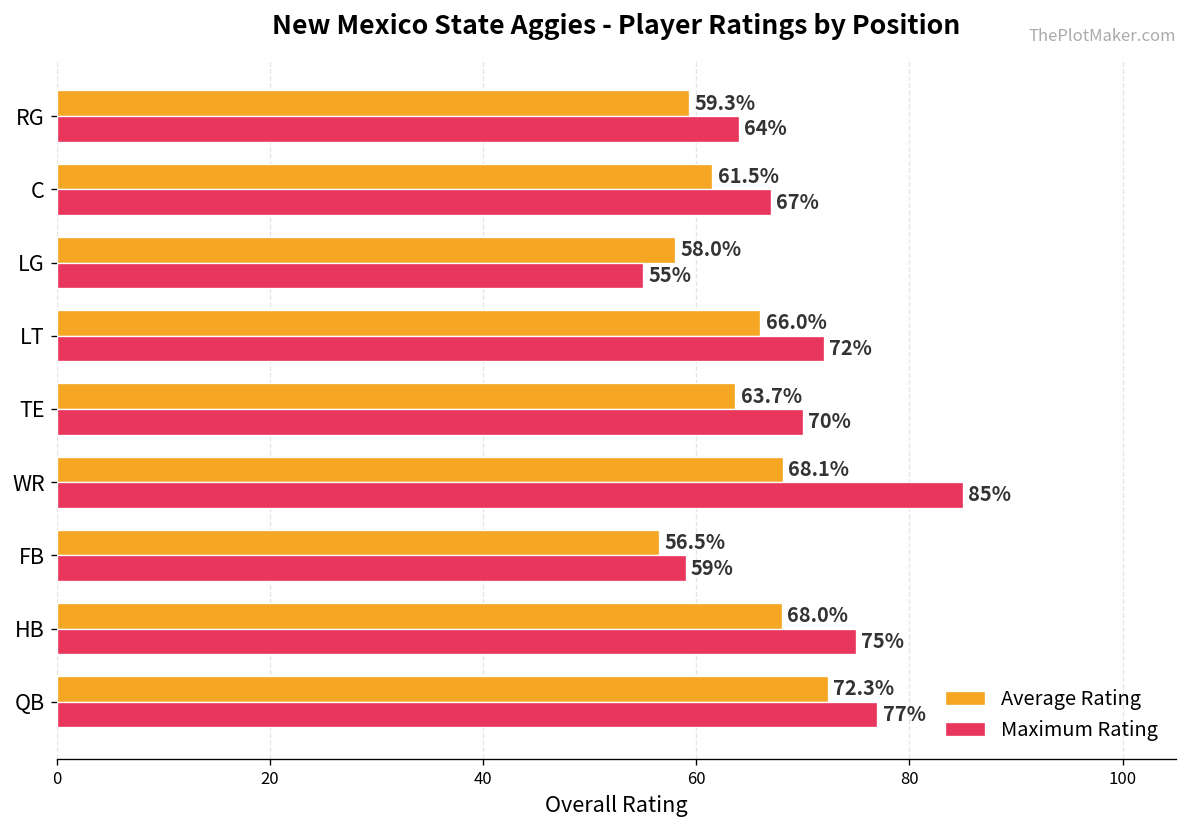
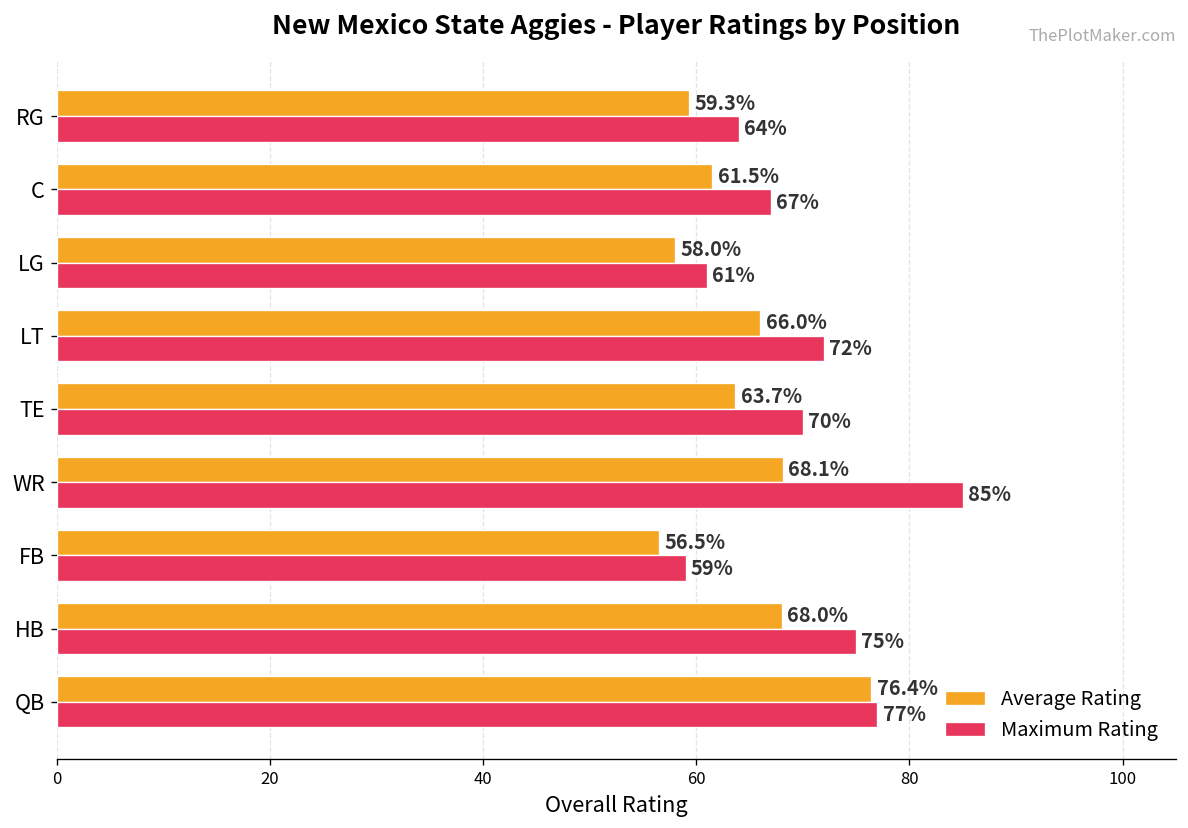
Maximum Rating, LG: 55% -> 61%
Average Rating, QB: 72.3% -> 76.4%
